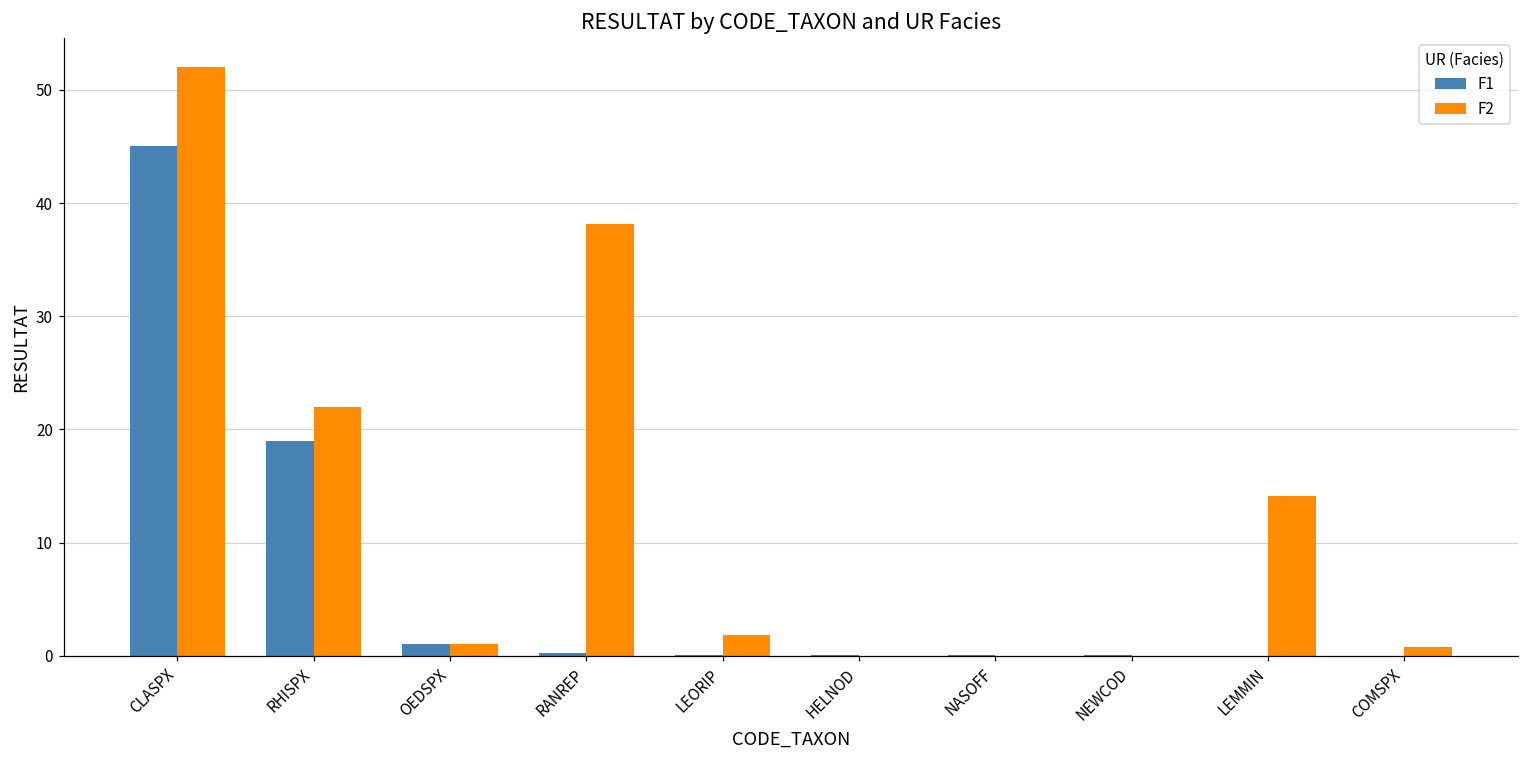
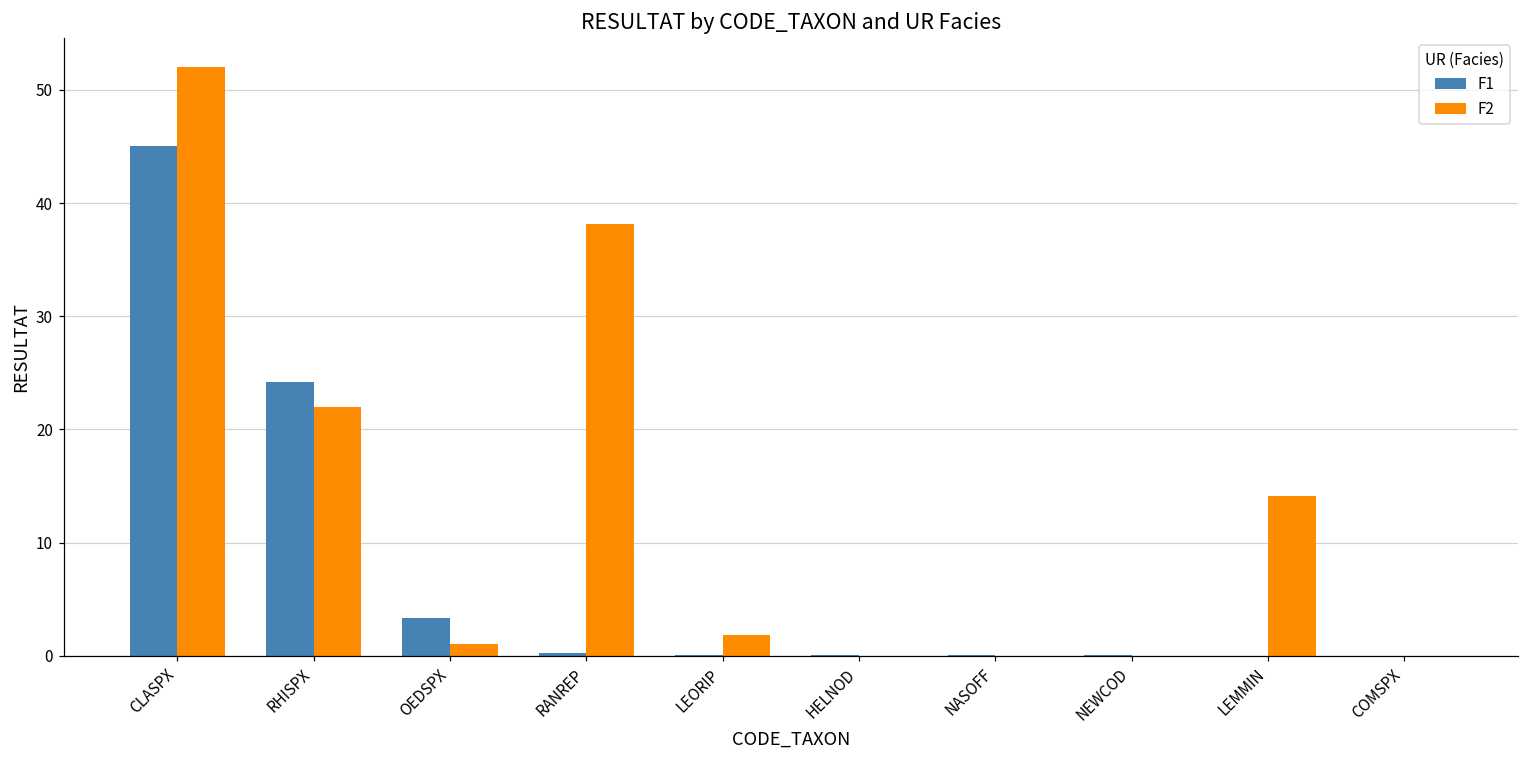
F1, RHISPX: 19.0 -> 24.2
F1, OEDSPX: 1.0 -> 3.3
F2, COMSPX: 0.8 -> 0.0
